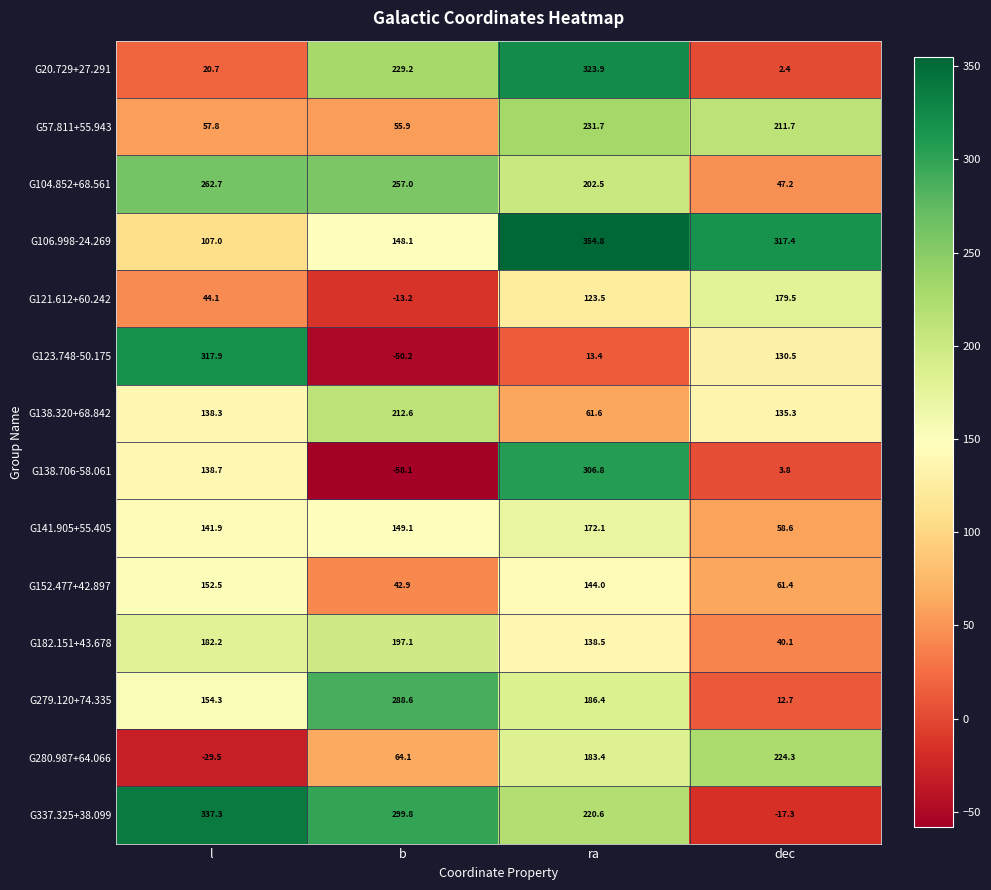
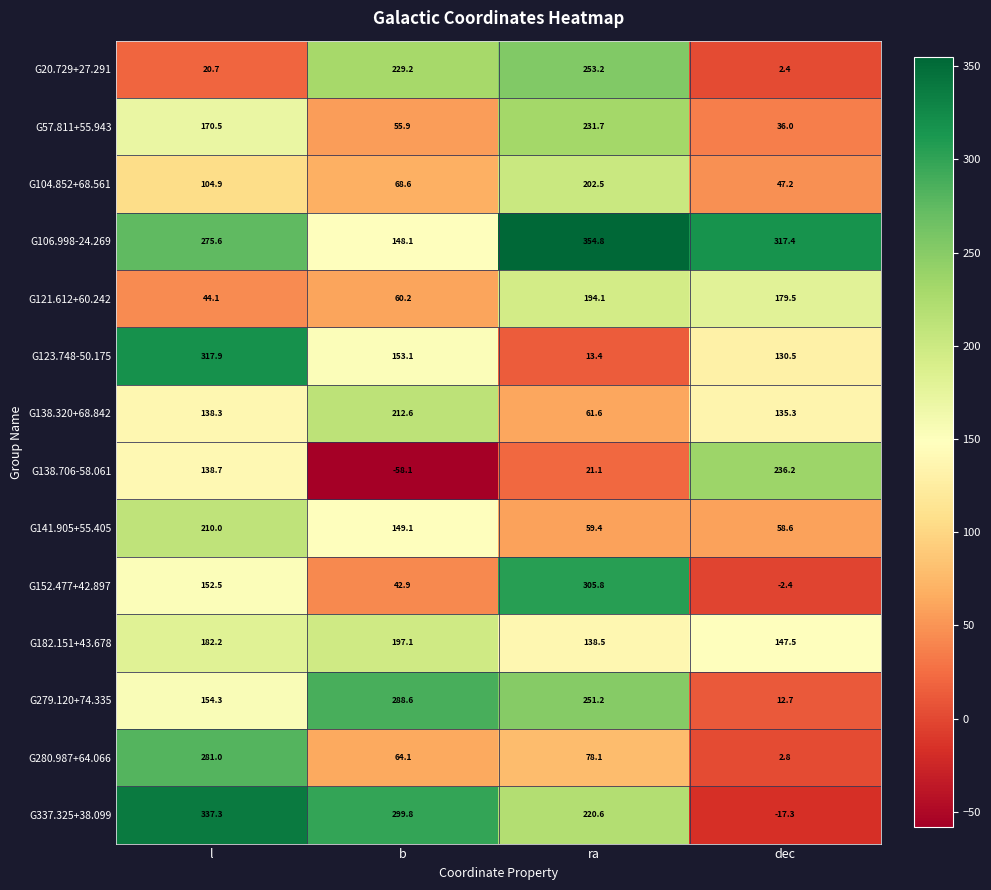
G20.729+27.291, ra: 323.9 -> 253.2
G57.811+55.943, l: 57.8 -> 170.5
G57.811+55.943, dec: 211.7 -> 36.0
G104.852+68.561, l: 262.7 -> 104.9
G104.852+68.561, b: 257.0 -> 68.6
G106.998-24.269, l: 107.0 -> 275.6
G121.612+60.242, b: -13.2 -> 60.2
G121.612+60.242, ra: 123.5 -> 194.1
G123.748-50.175, b: -50.2 -> 153.1
G138.706-58.061, ra: 306.8 -> 21.1
G138.706-58.061, dec: 3.8 -> 236.2
G141.905+55.405, l: 141.9 -> 210.0
G141.905+55.405, ra: 172.1 -> 59.4
G152.477+42.897, ra: 144.0 -> 305.8
G152.477+42.897, dec: 61.4 -> -2.4
G182.151+43.678, dec: 40.1 -> 147.5
G279.120+74.335, ra: 186.4 -> 251.2
G280.987+64.066, l: -29.5 -> 281.0
G280.987+64.066, ra: 183.4 -> 78.1
G280.987+64.066, dec: 224.3 -> 2.8
